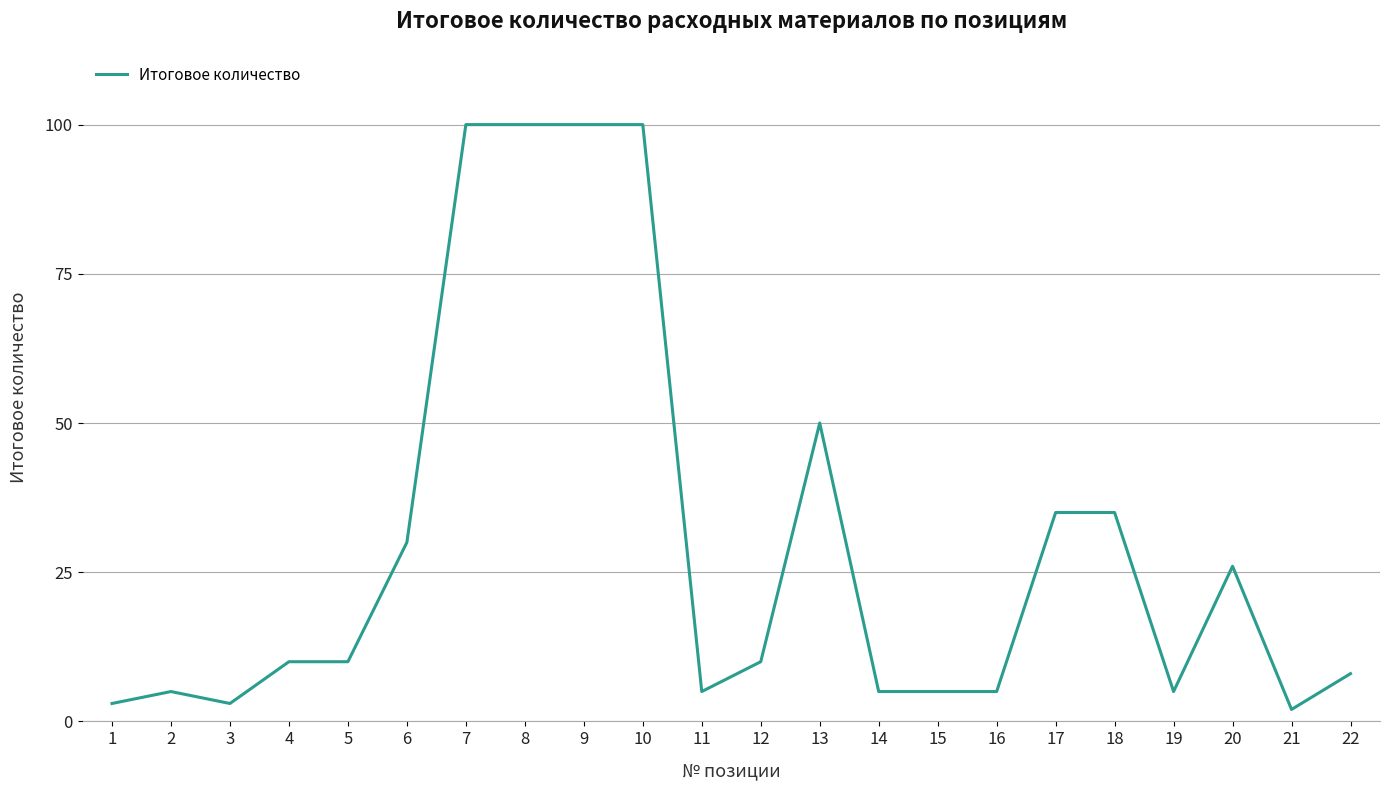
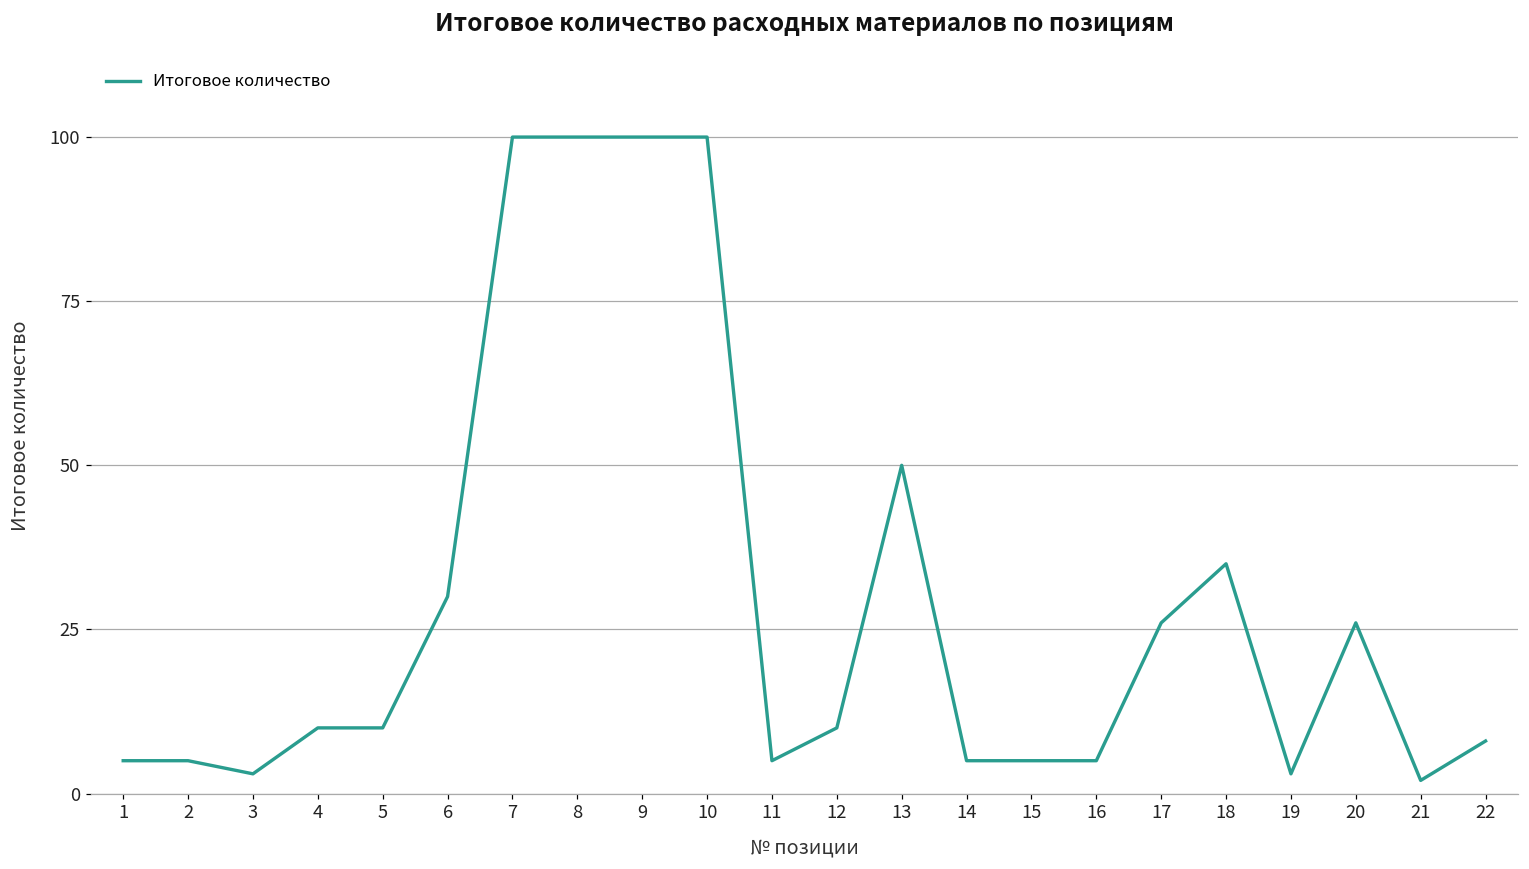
1: 3 -> 5
17: 35 -> 26
19: 5 -> 3
